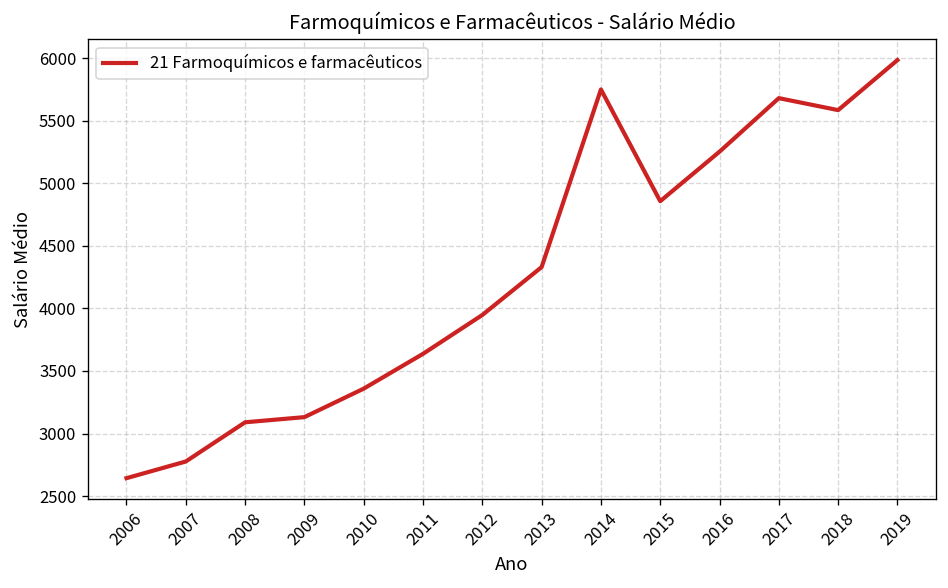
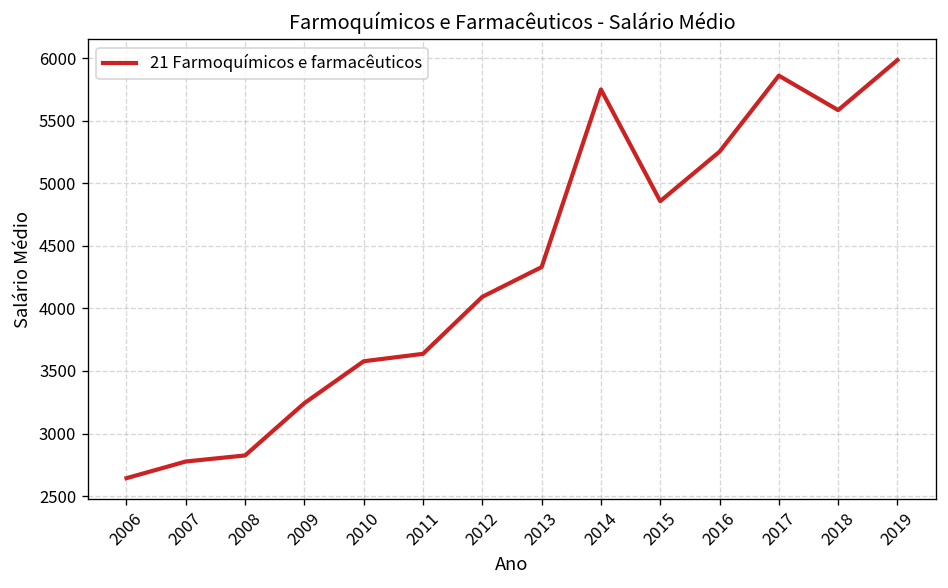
2008: 3090 -> 2820
2009: 3130 -> 3240
2010: 3360 -> 3580
2012: 3950 -> 4090
2017: 5680 -> 5860
